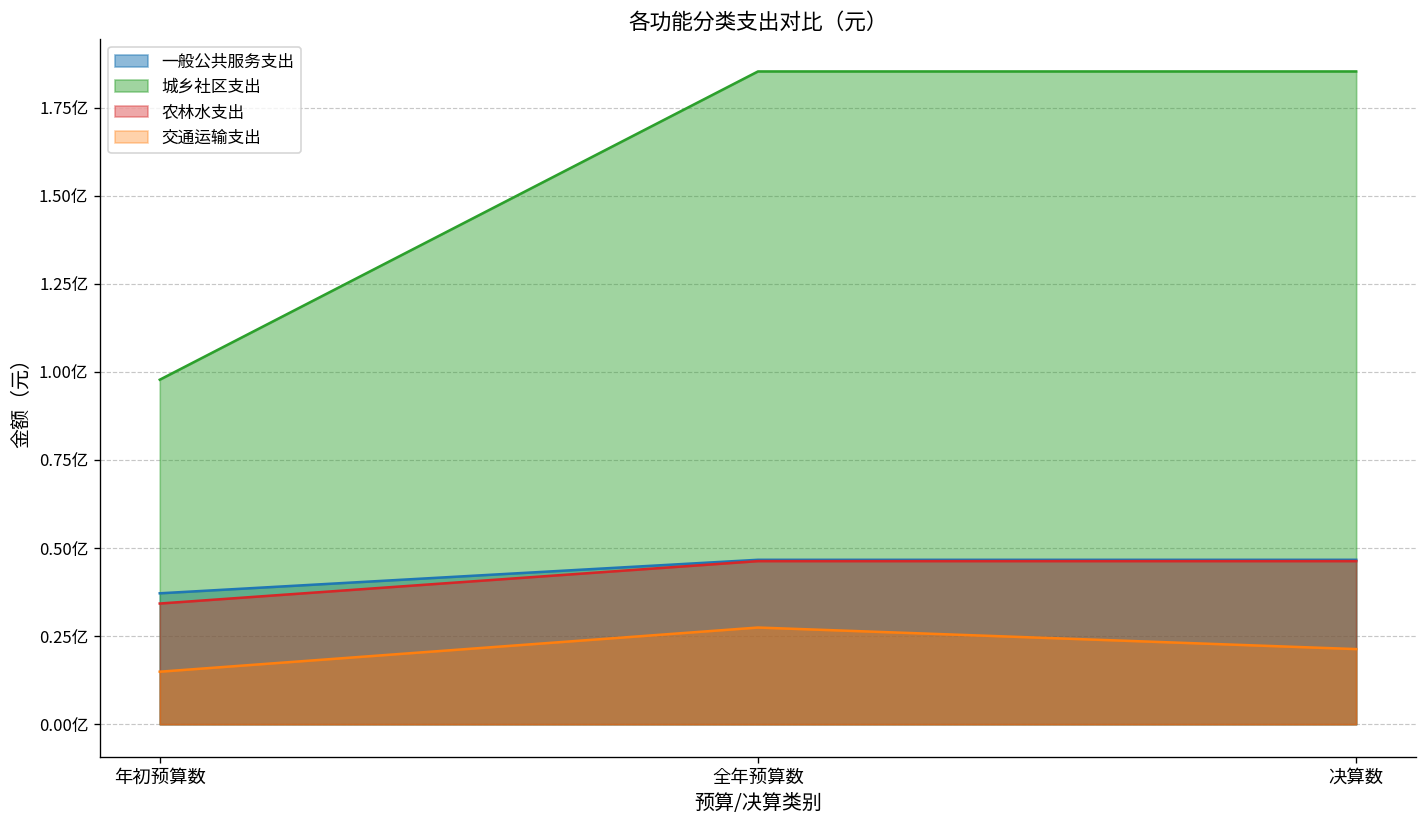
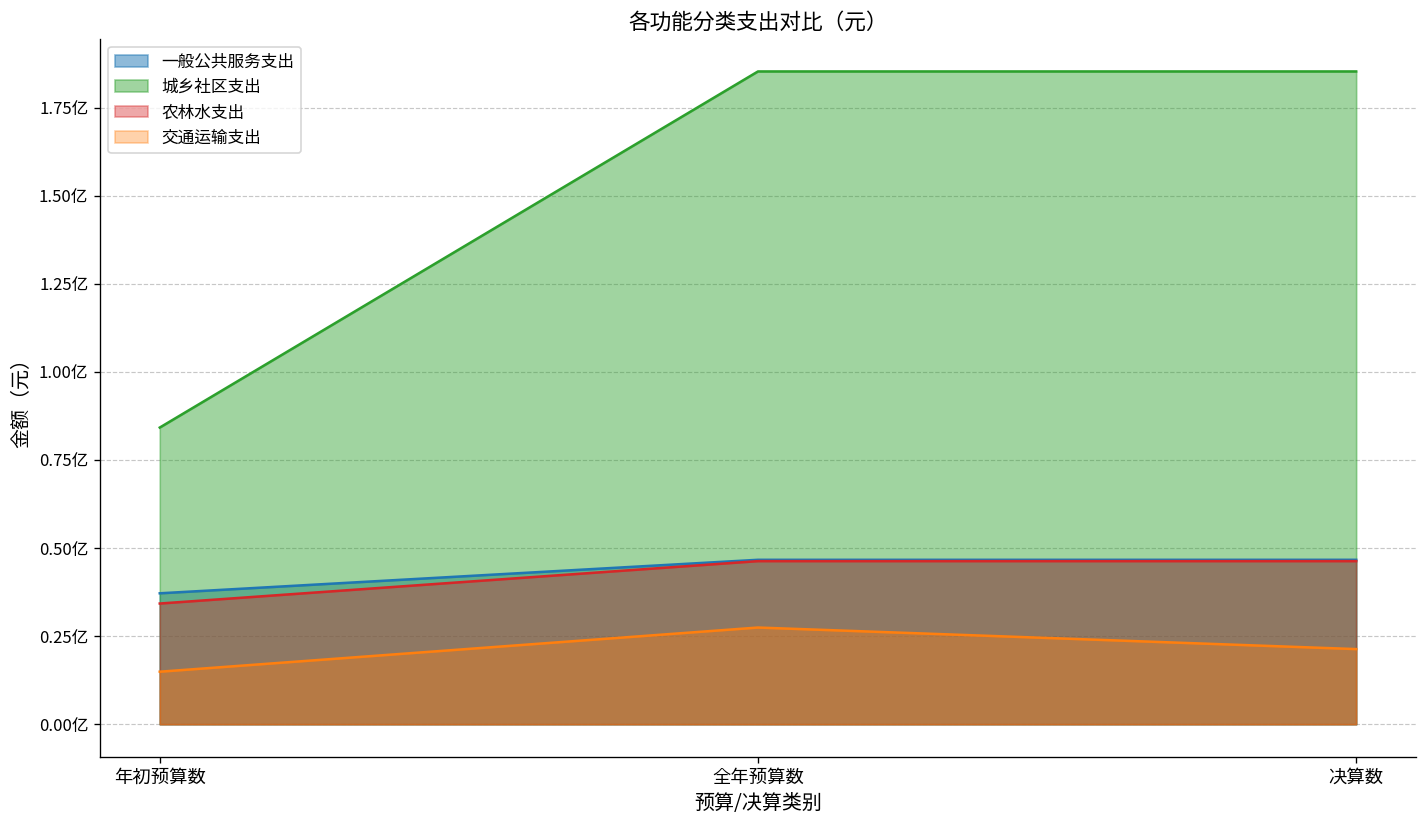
城乡社区支出, 年初预算数: 0.98亿 -> 0.84亿
